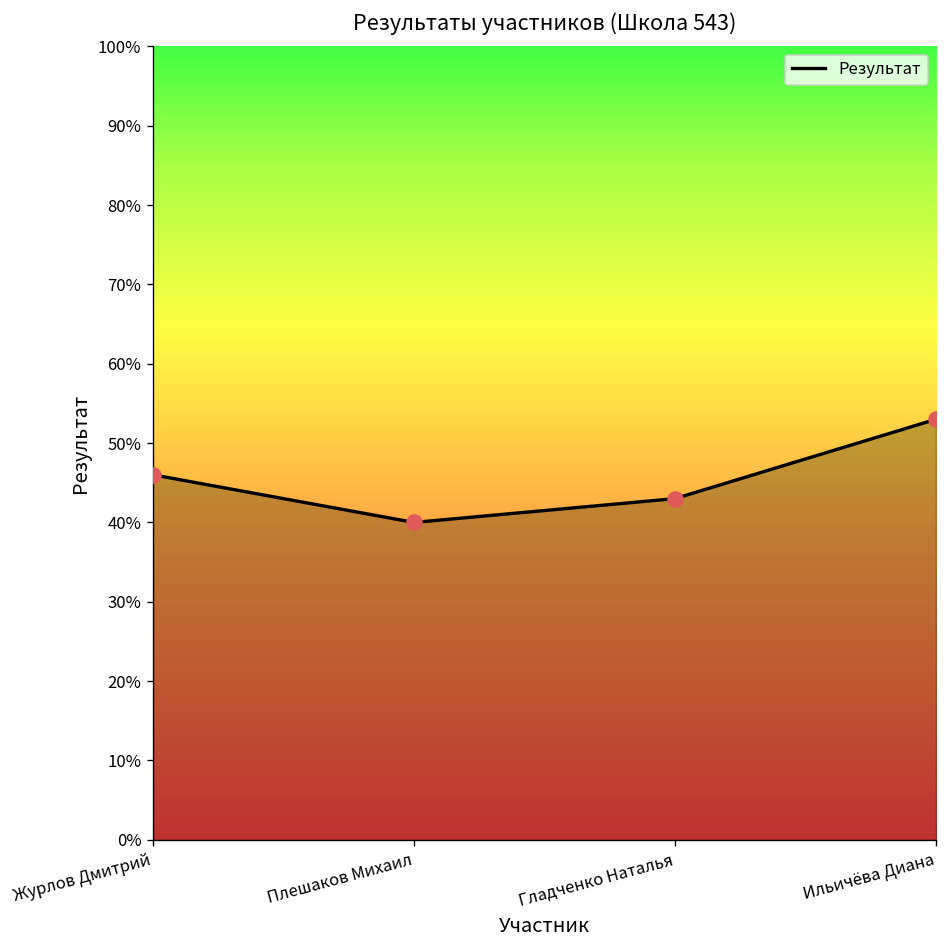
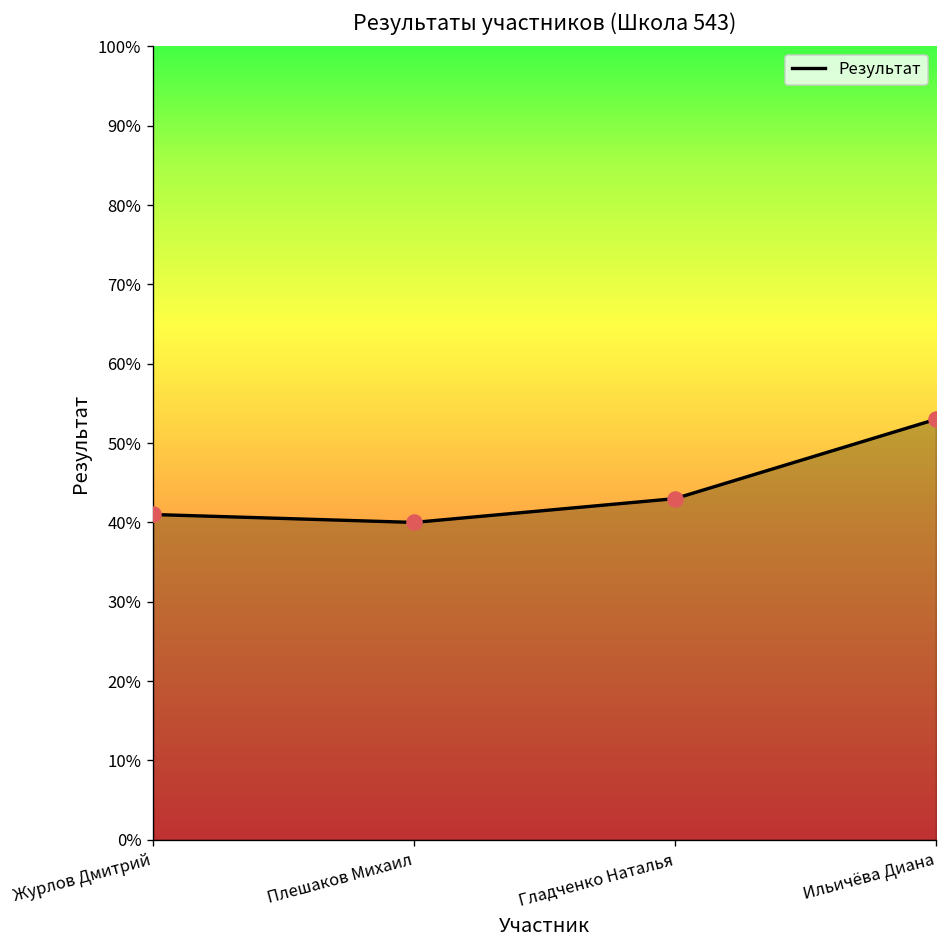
Журлов Дмитрий: 46% -> 41%
